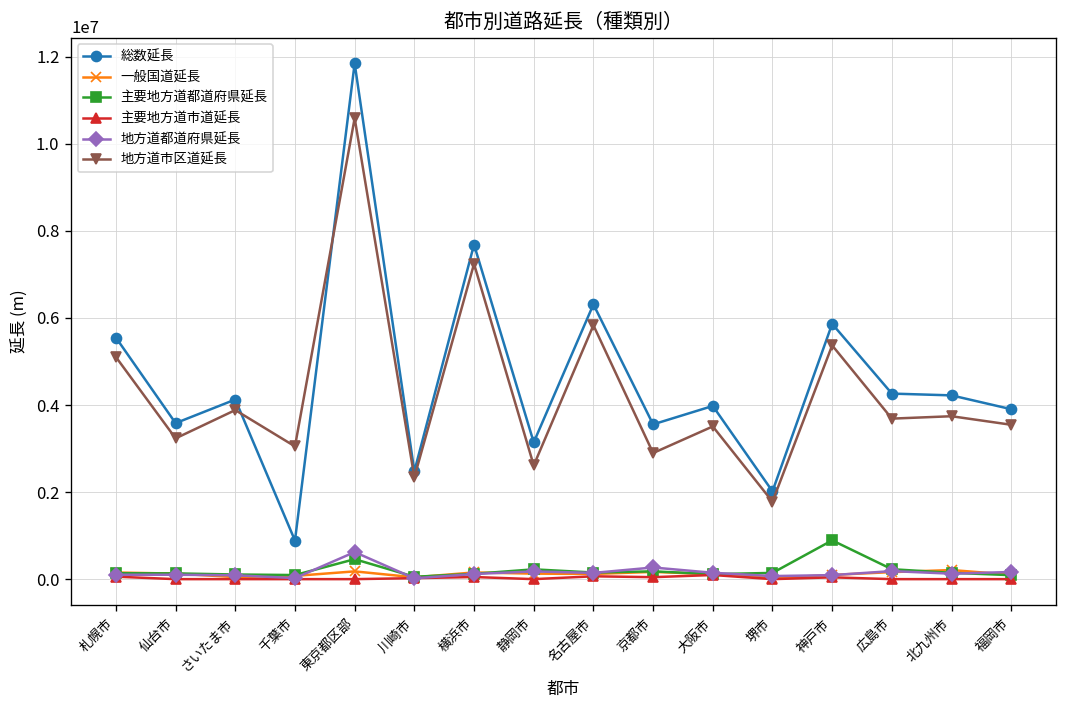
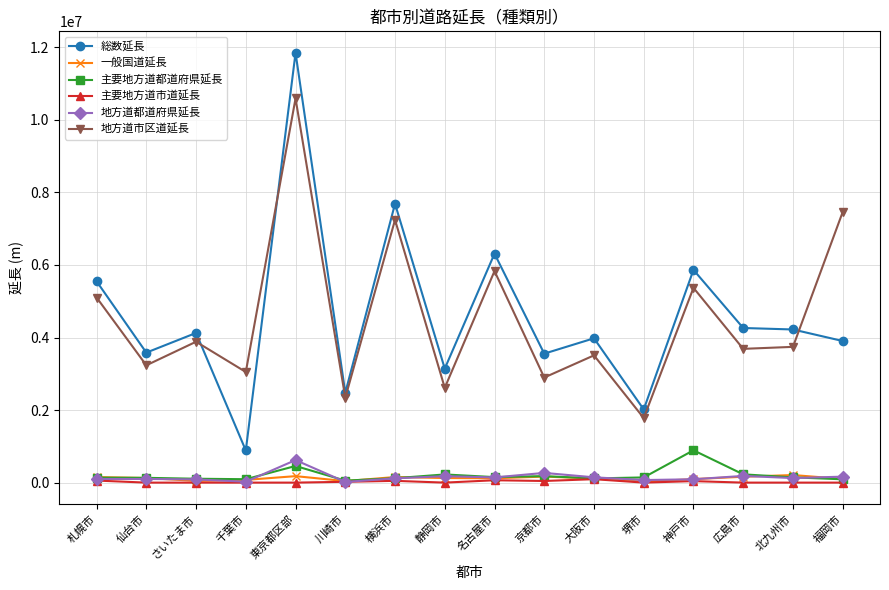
地方道市区道延長, 福岡市: 3500000 -> 7500000
